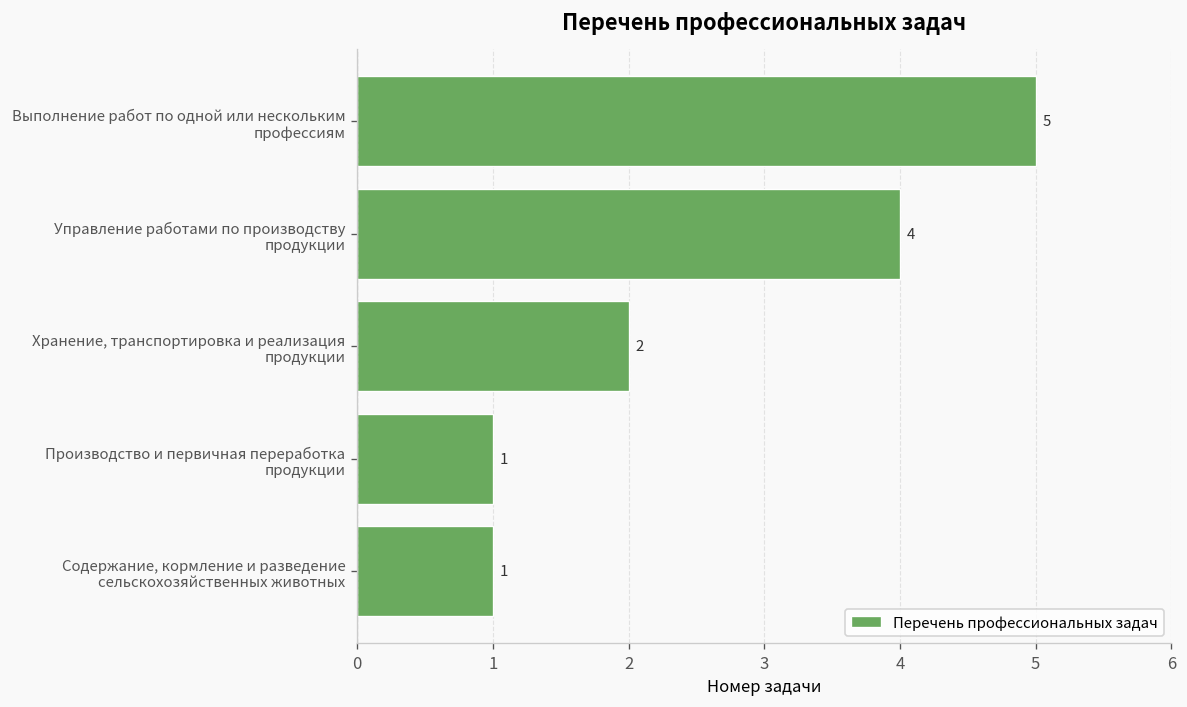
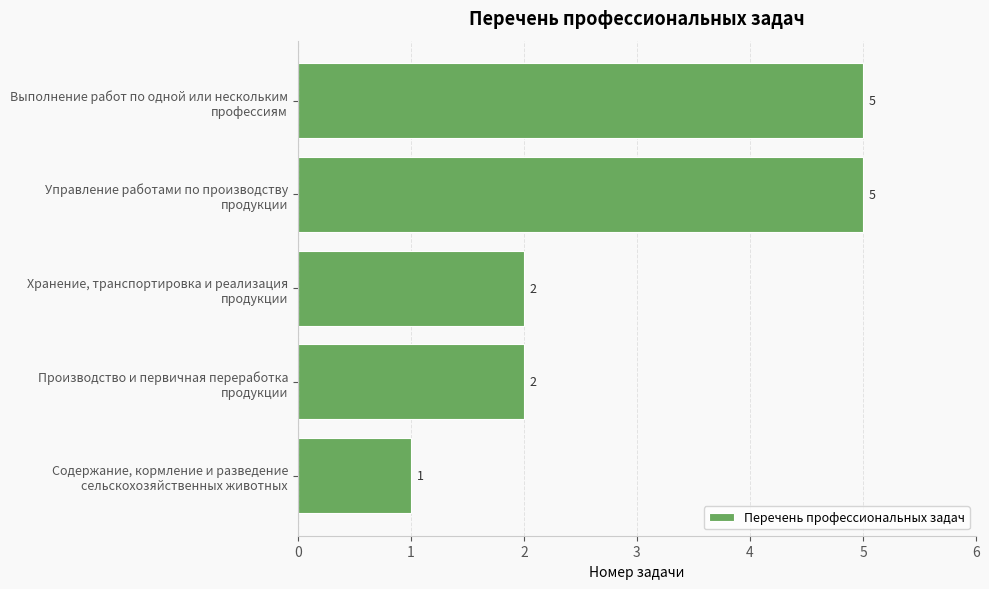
Управление работами по производству продукции: 4 -> 5
Производство и первичная переработка продукции: 1 -> 2
